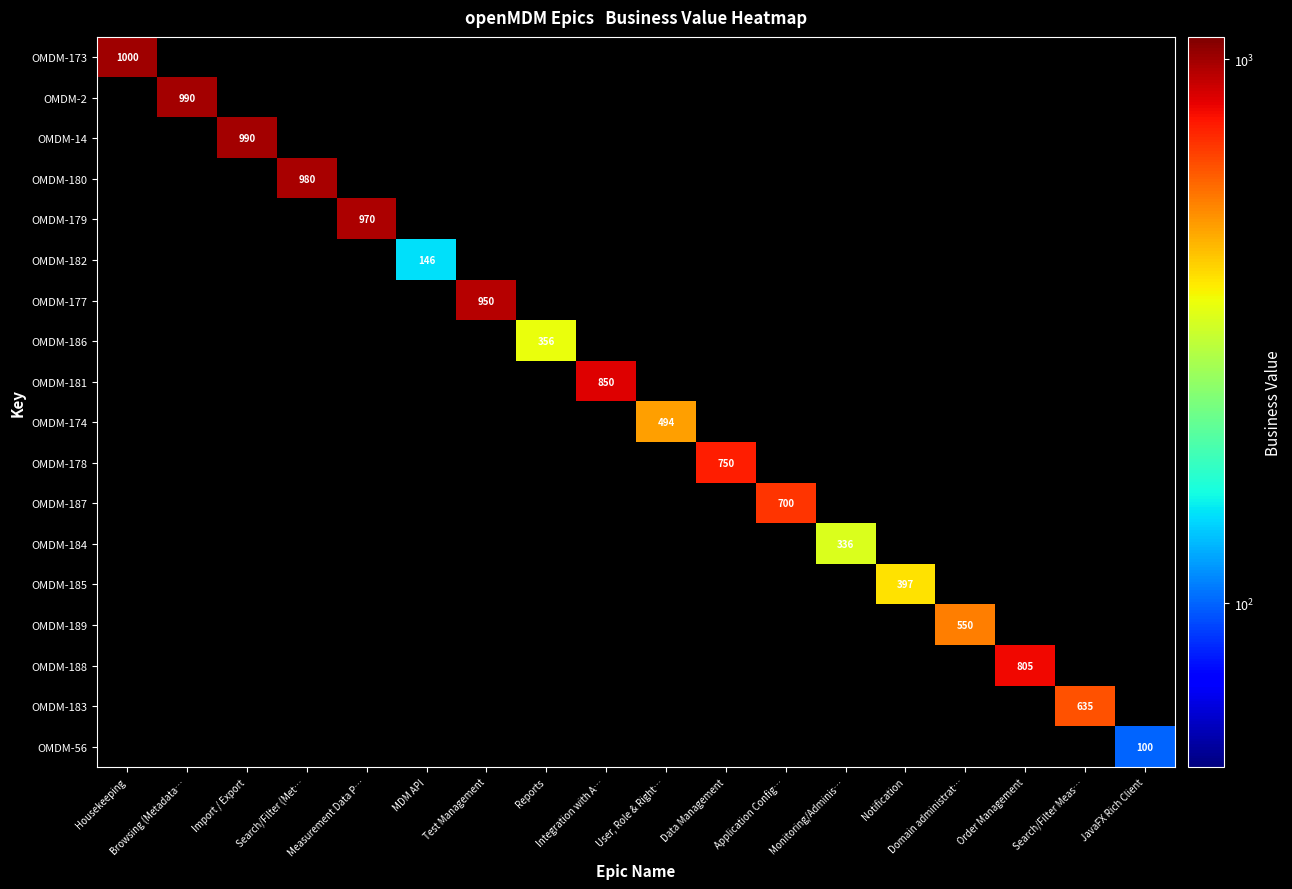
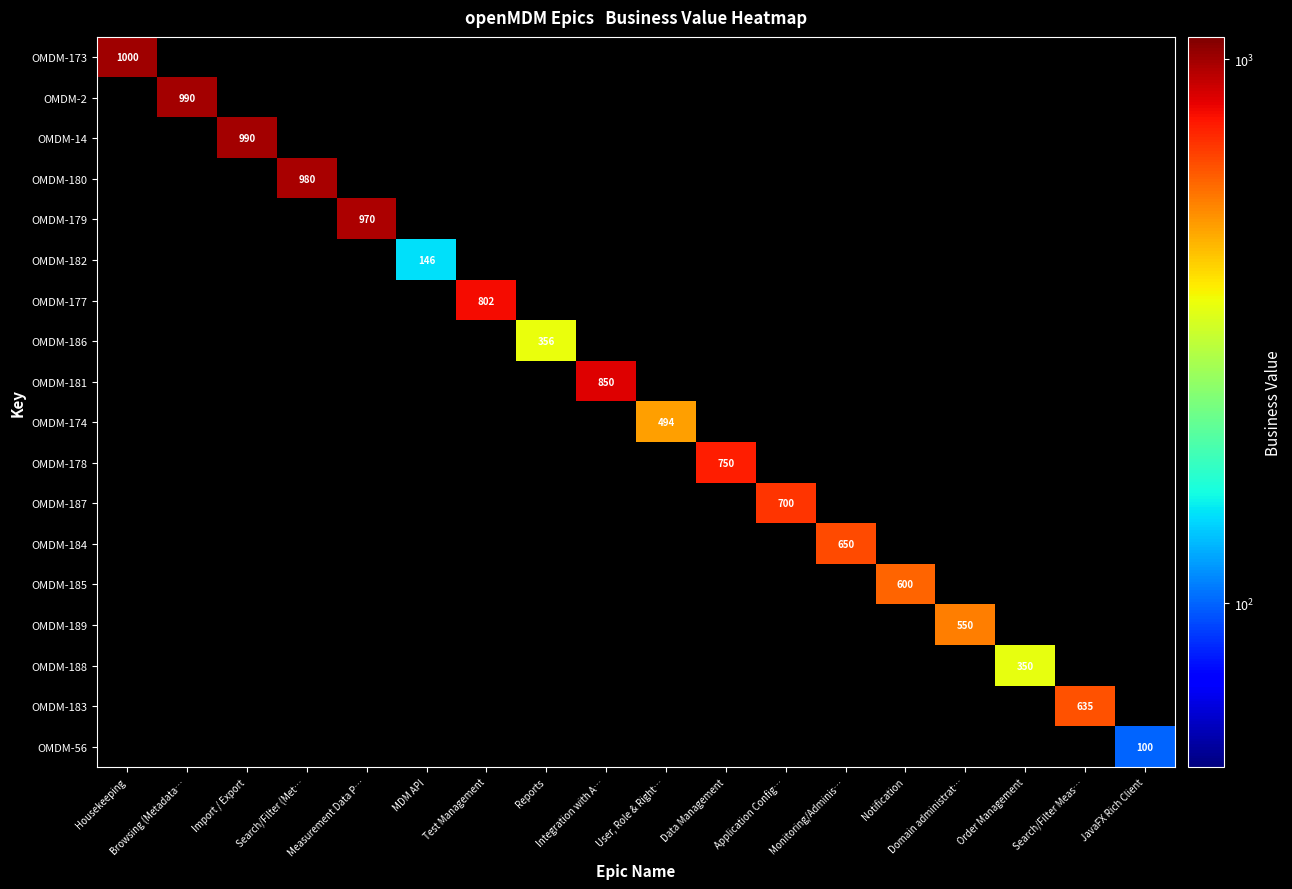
OMDM-177, Test Management: 950 -> 802
OMDM-184, Monitoring/Adminis…: 336 -> 650
OMDM-185, Notification: 397 -> 600
OMDM-188, Order Management: 805 -> 350
